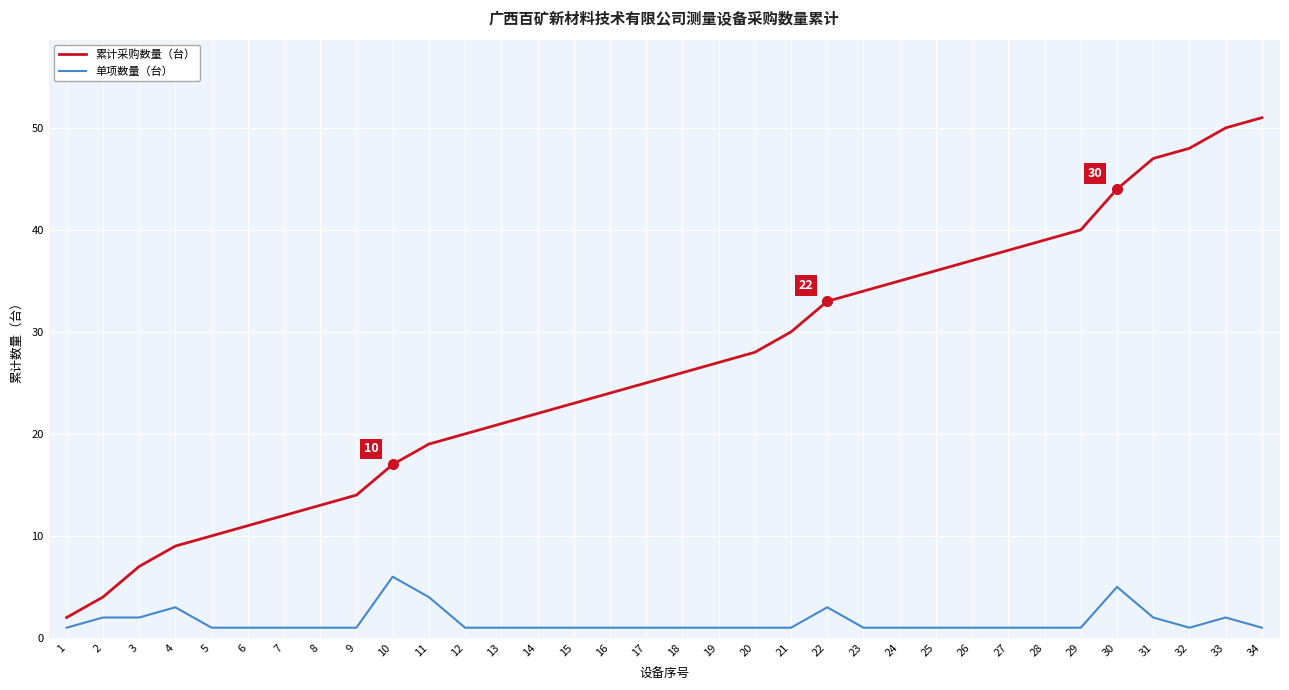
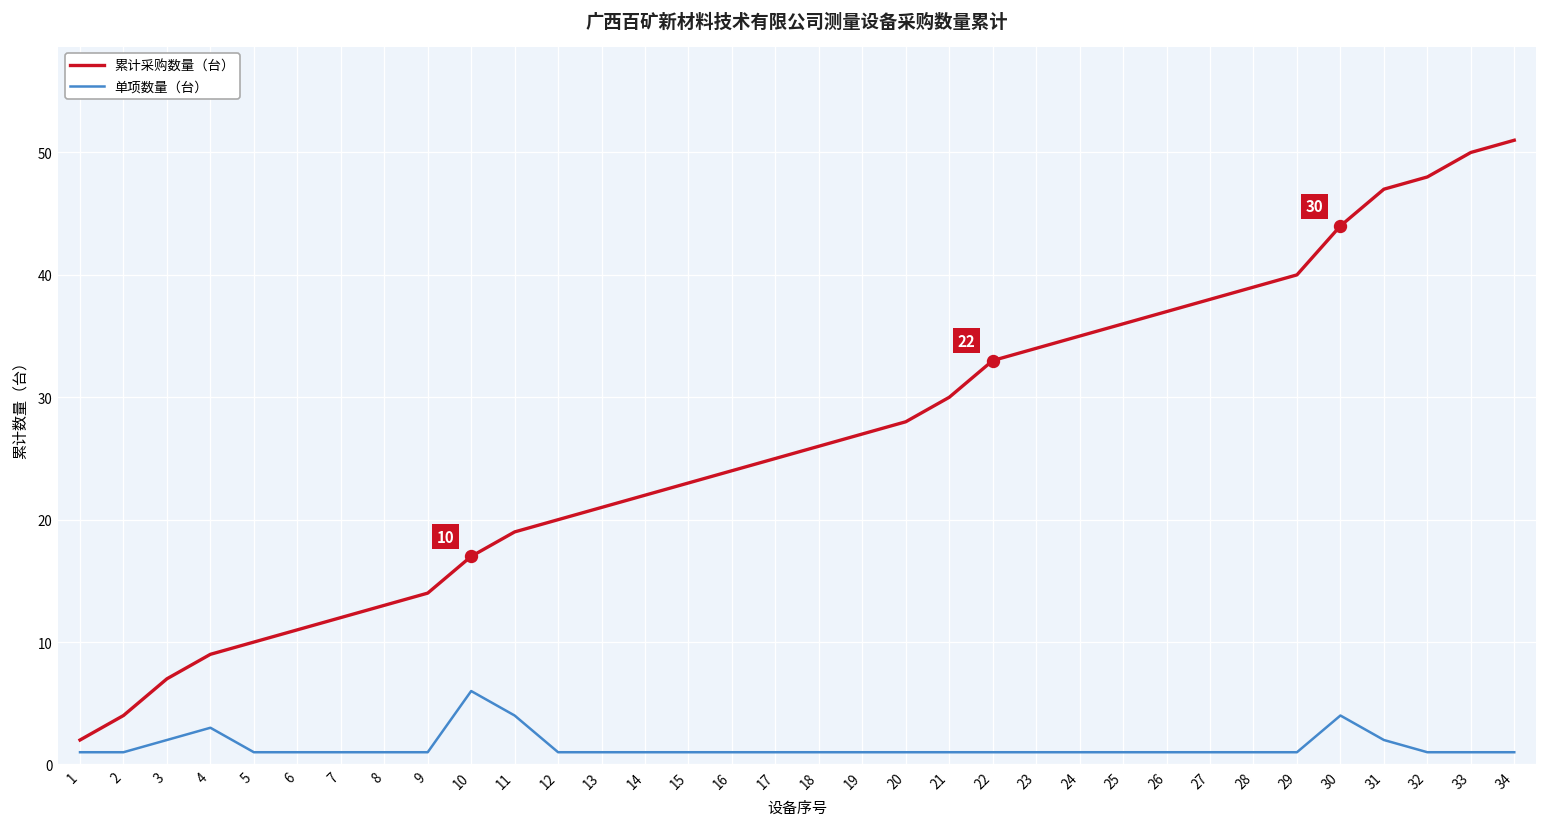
单项数量（台）, 2: 2 -> 1
单项数量（台）, 22: 3 -> 1
单项数量（台）, 30: 5 -> 4
单项数量（台）, 33: 2 -> 1
